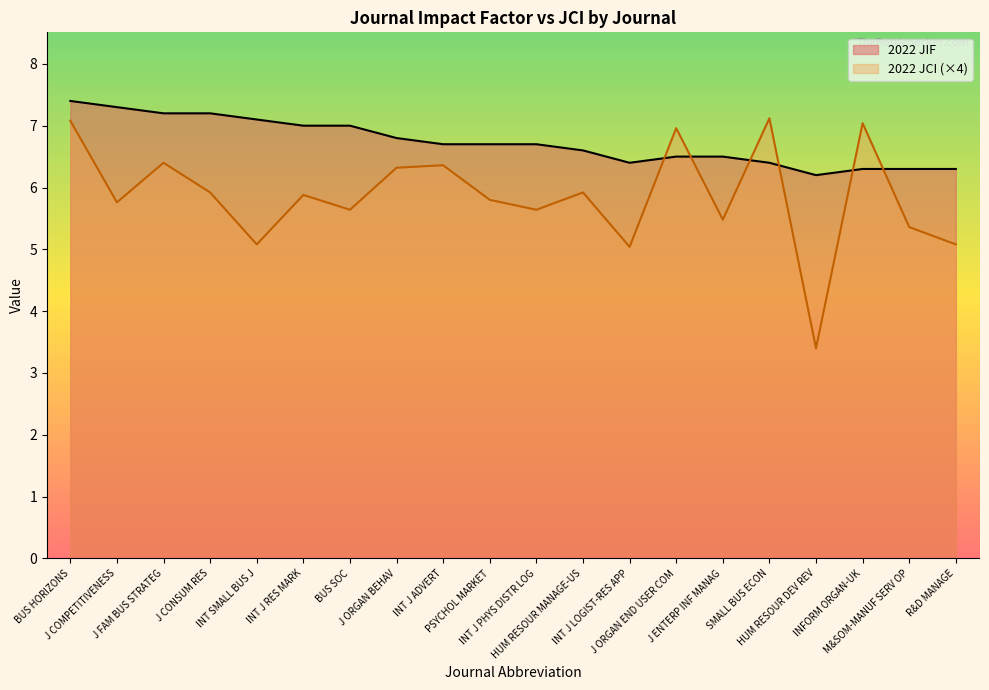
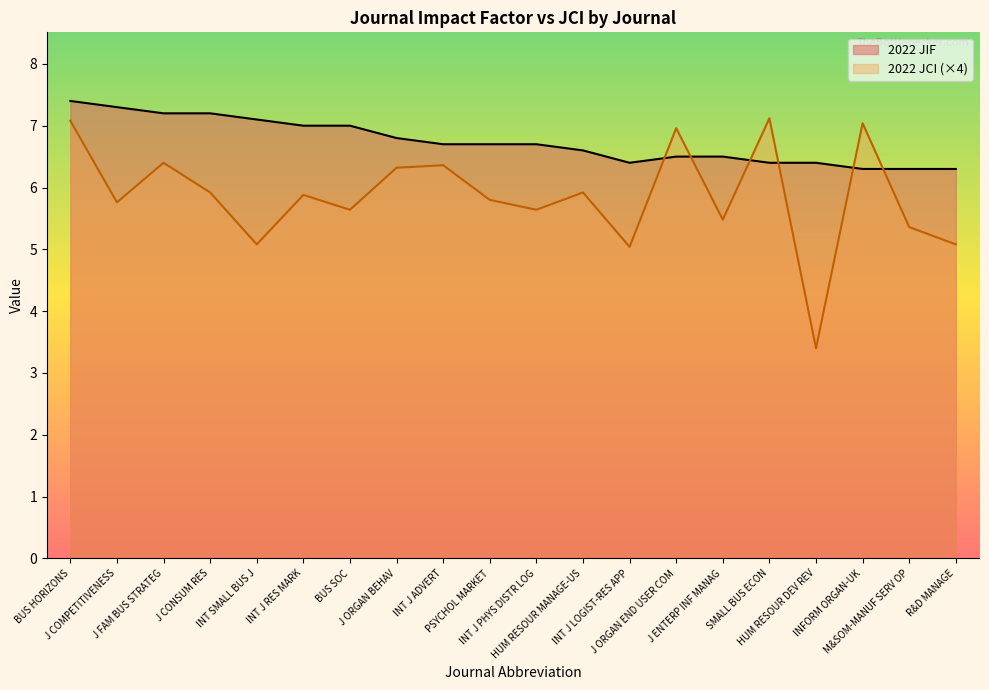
2022 JIF, HUM RESOUR DEV REV: 6.2 -> 6.4
